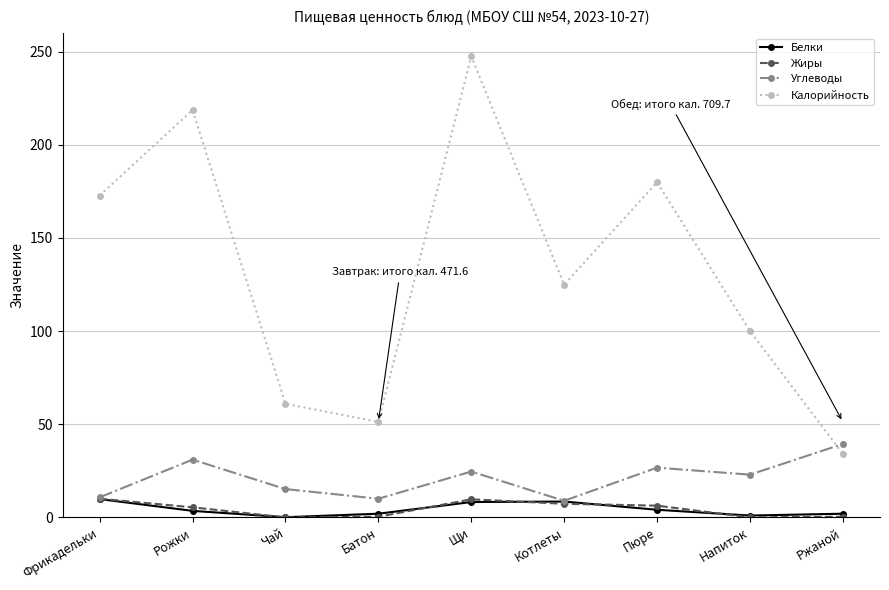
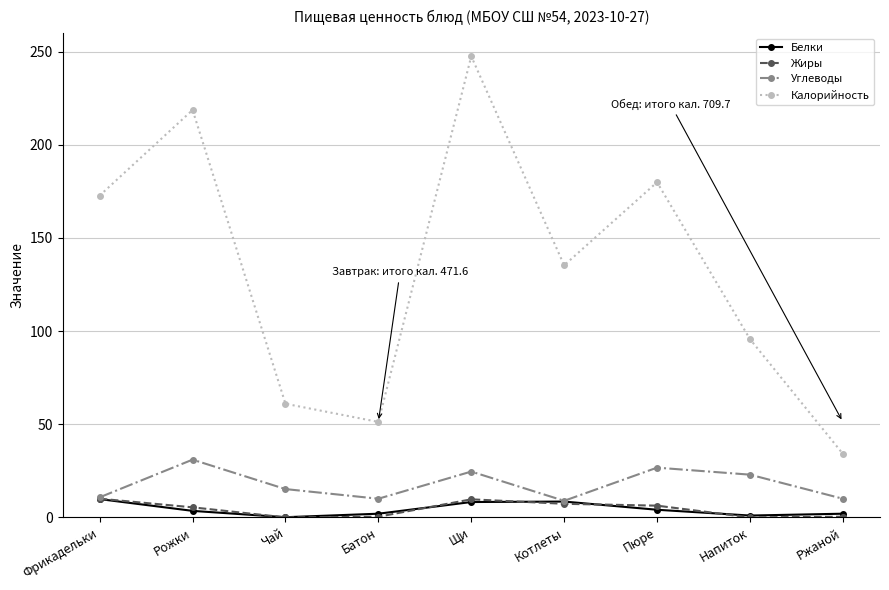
Калорийность, Котлеты: 125 -> 135
Калорийность, Напиток: 100 -> 96
Углеводы, Ржаной: 39 -> 10
